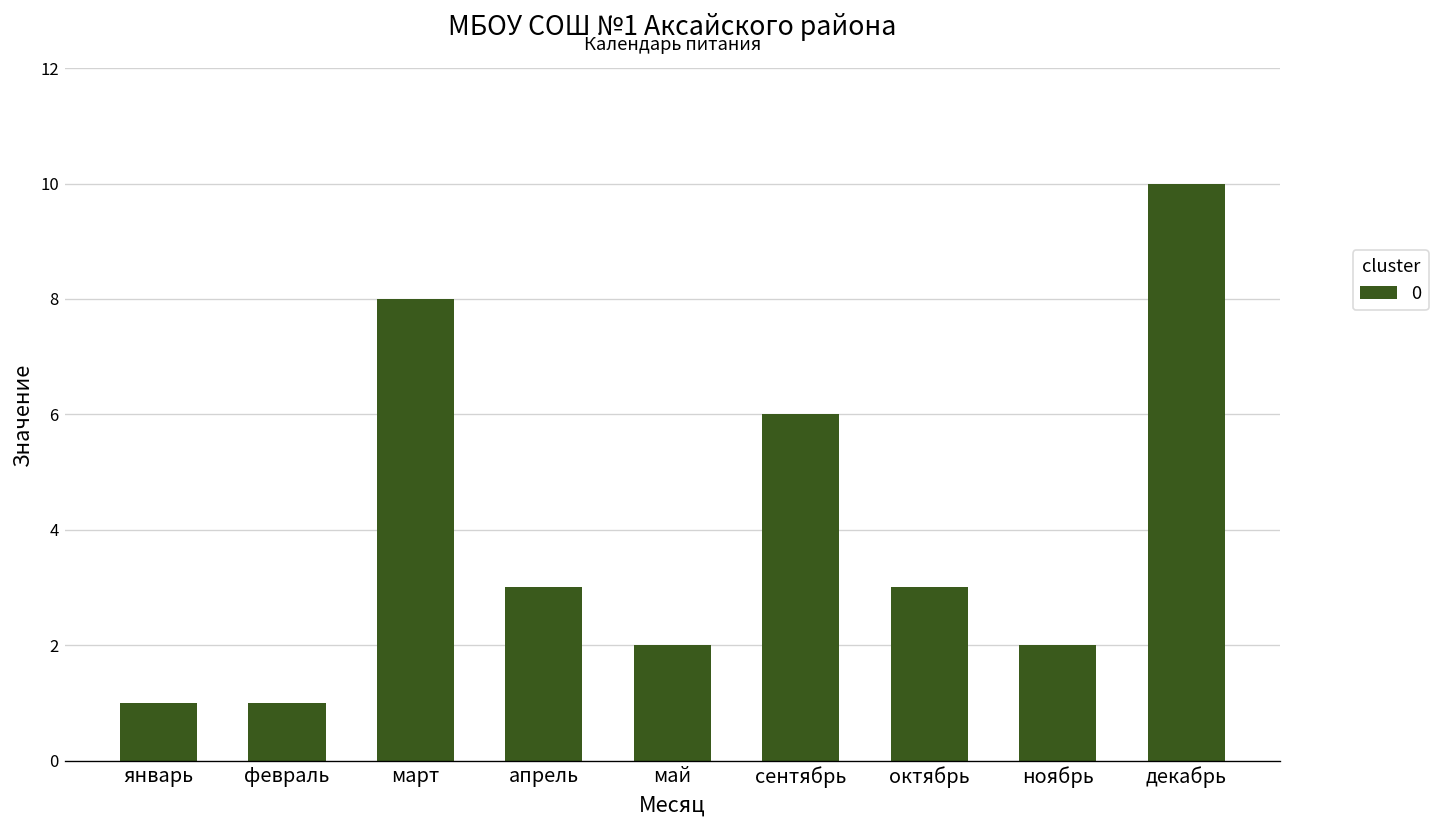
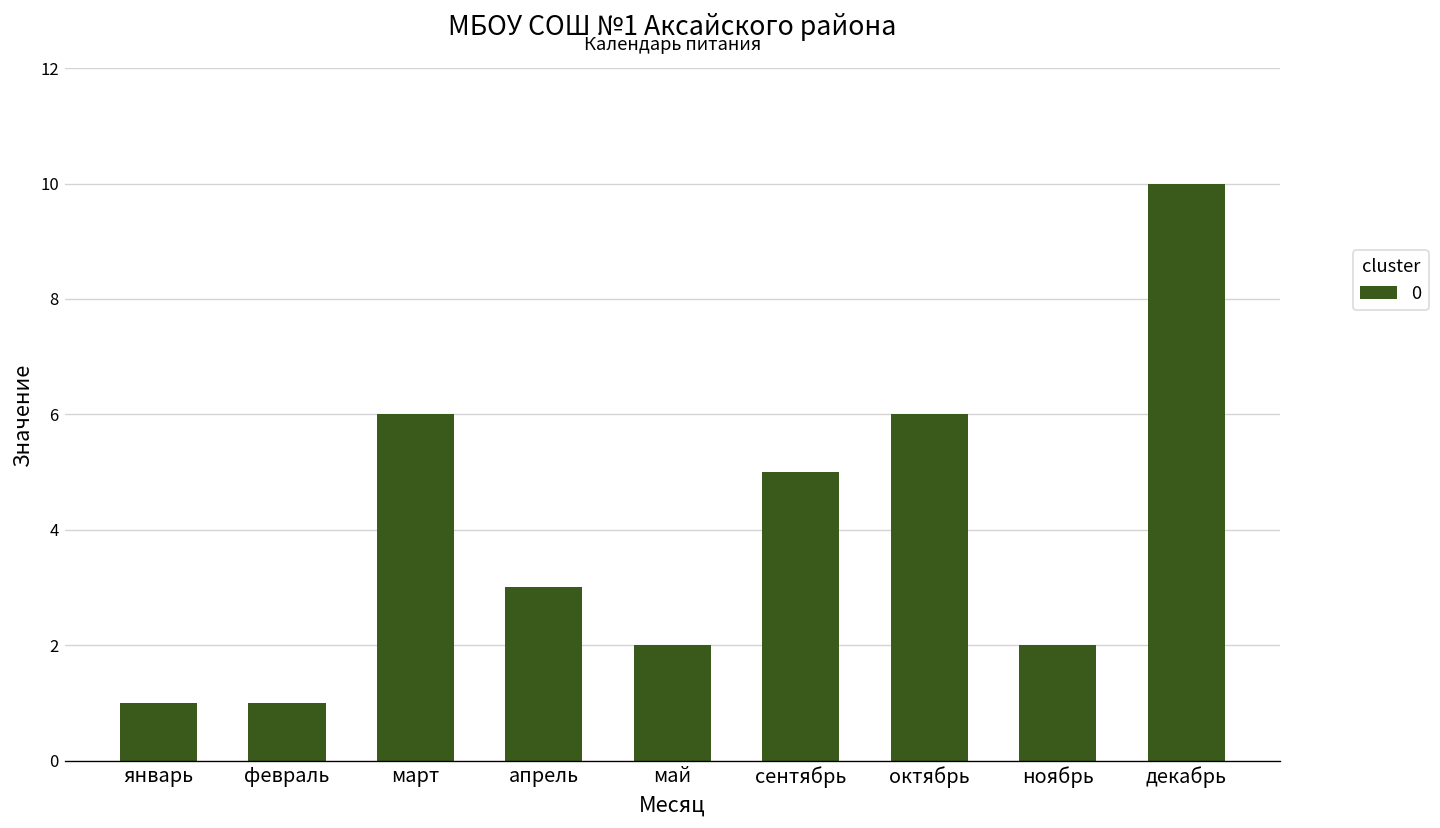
март: 8 -> 6
сентябрь: 6 -> 5
октябрь: 3 -> 6
